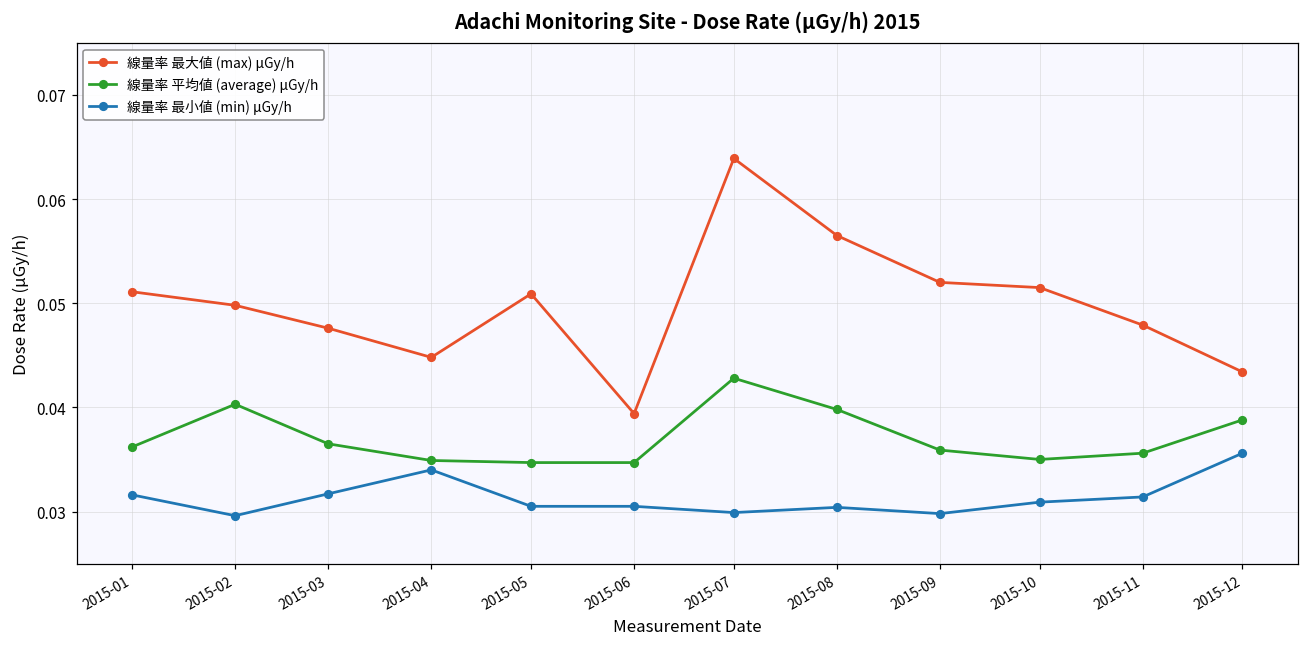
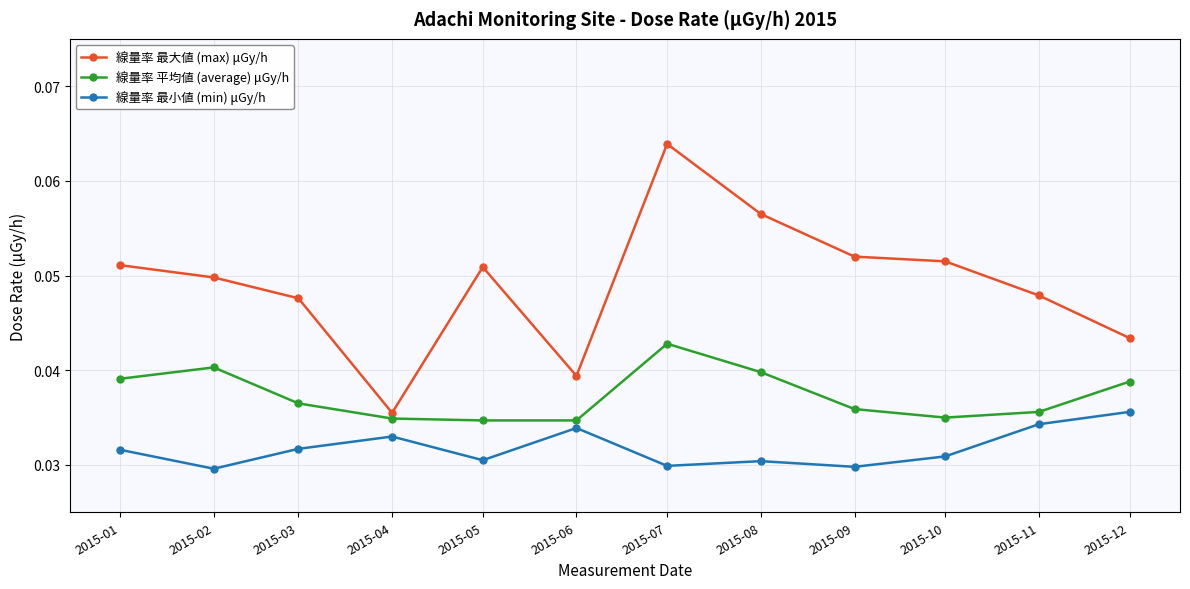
線量率 平均値 (average) μGy/h, 2015-01: 0.036 -> 0.039
線量率 最大値 (max) μGy/h, 2015-04: 0.045 -> 0.036
線量率 最小値 (min) μGy/h, 2015-04: 0.034 -> 0.033
線量率 最小値 (min) μGy/h, 2015-06: 0.031 -> 0.034
線量率 最小値 (min) μGy/h, 2015-11: 0.031 -> 0.034
